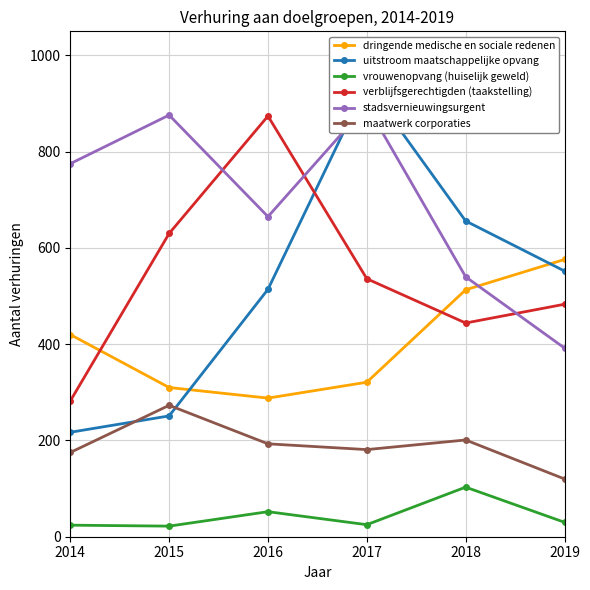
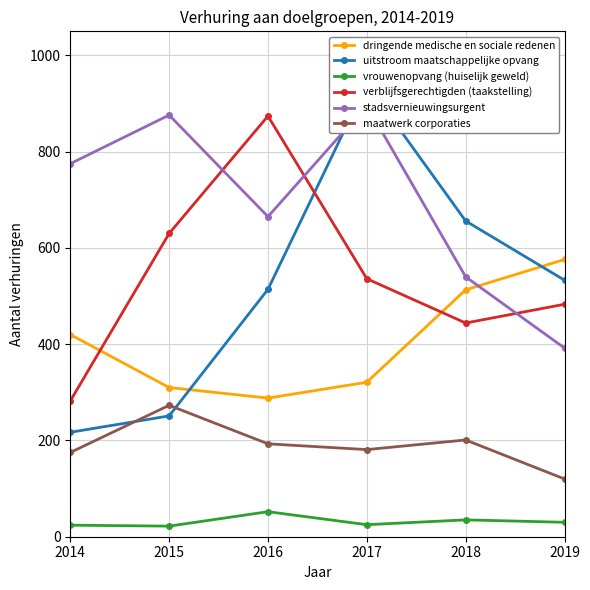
vrouwenopvang (huiselijk geweld), 2018: 100 -> 40
uitstroom maatschappelijke opvang, 2019: 550 -> 530
